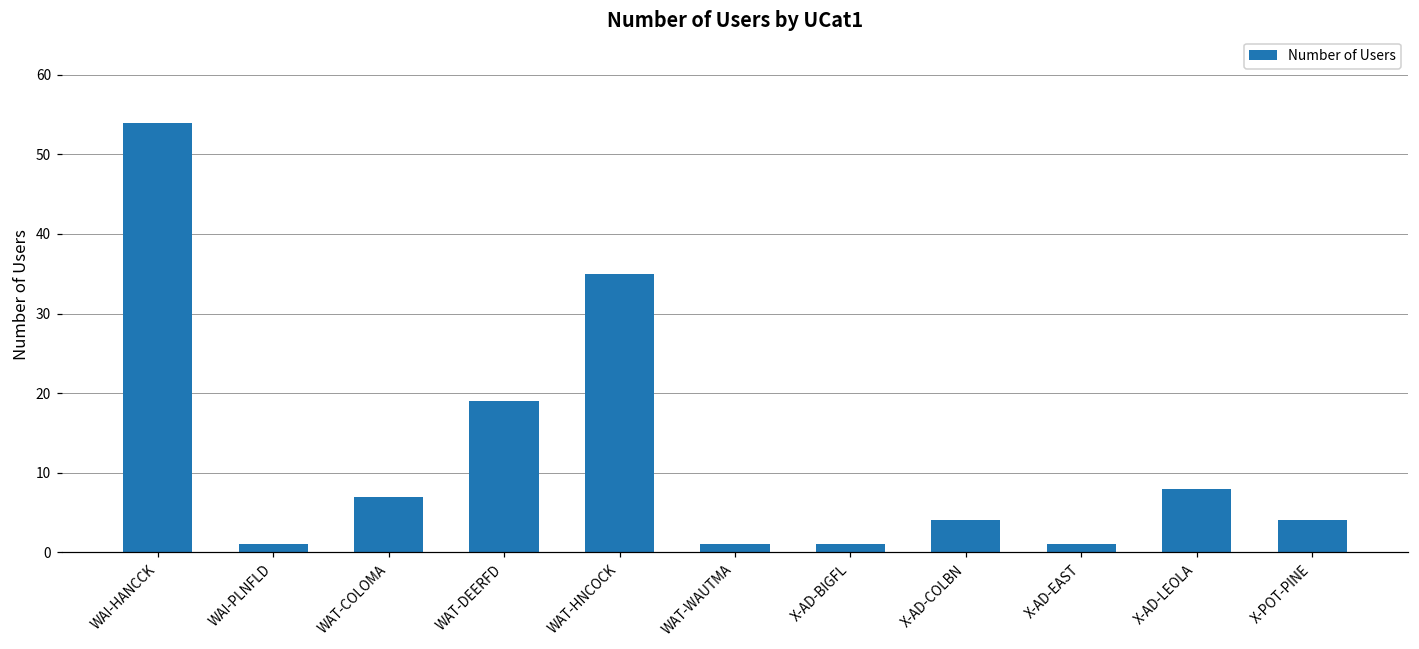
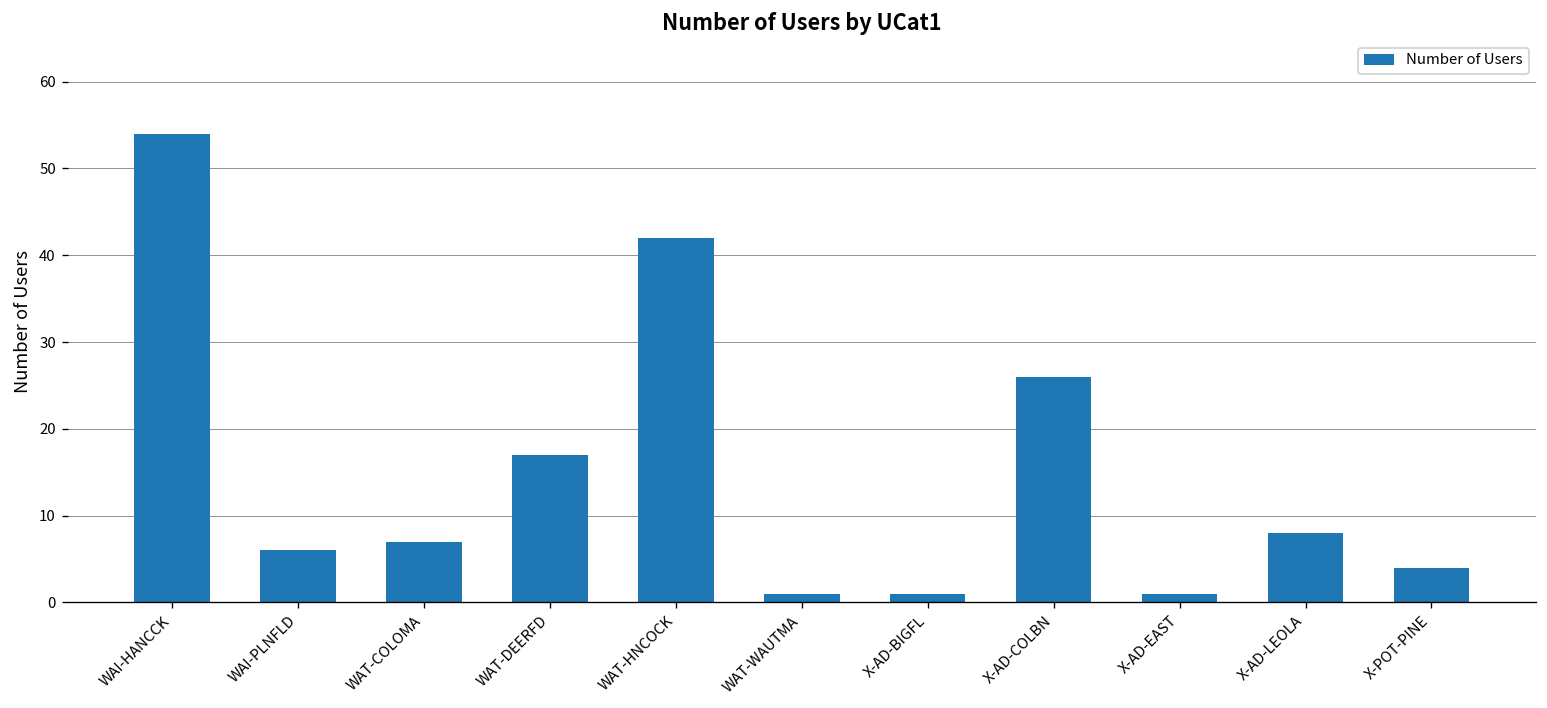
WAI-PLNFLD: 1 -> 6
WAT-DEERFD: 19 -> 17
WAT-HNCOCK: 35 -> 42
X-AD-COLBN: 4 -> 26
